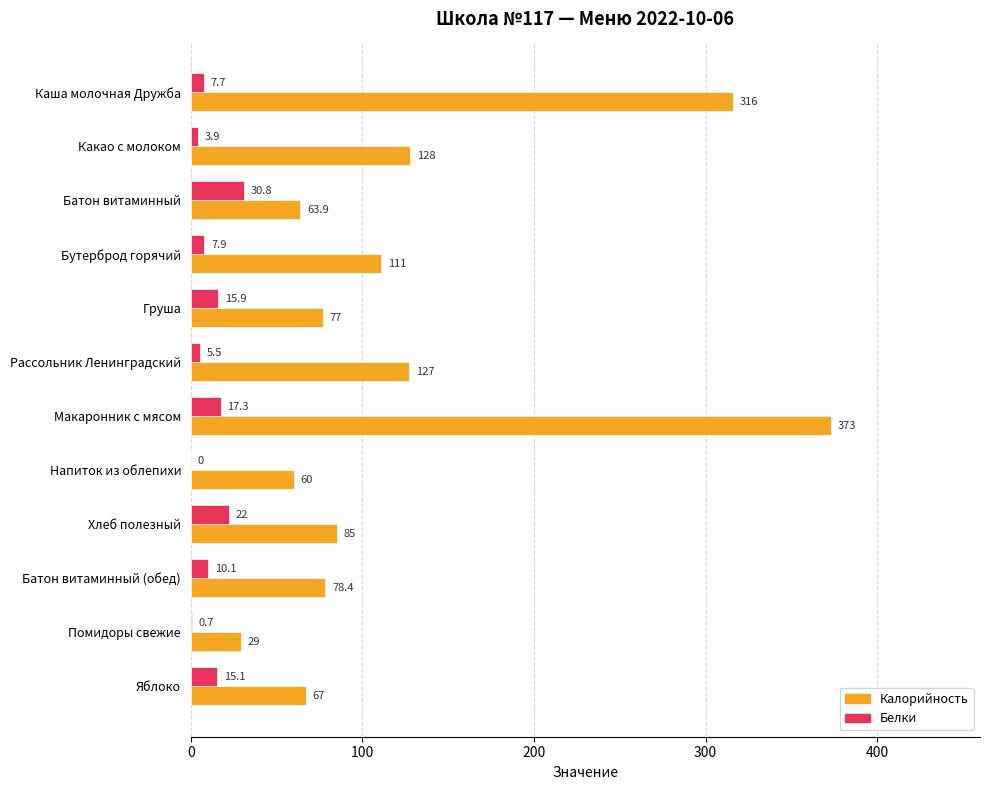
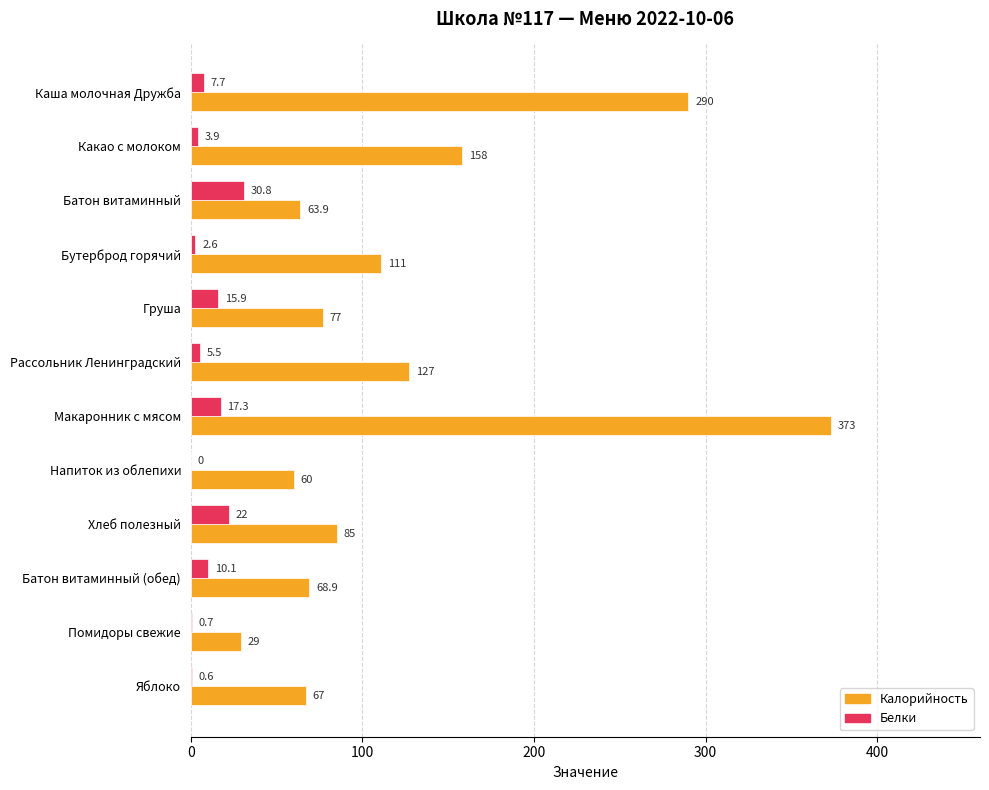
Калорийность, Каша молочная Дружба: 316 -> 290
Калорийность, Какао с молоком: 128 -> 158
Белки, Бутерброд горячий: 7.9 -> 2.6
Калорийность, Батон витаминный (обед): 78.4 -> 68.9
Белки, Яблоко: 15.1 -> 0.6
